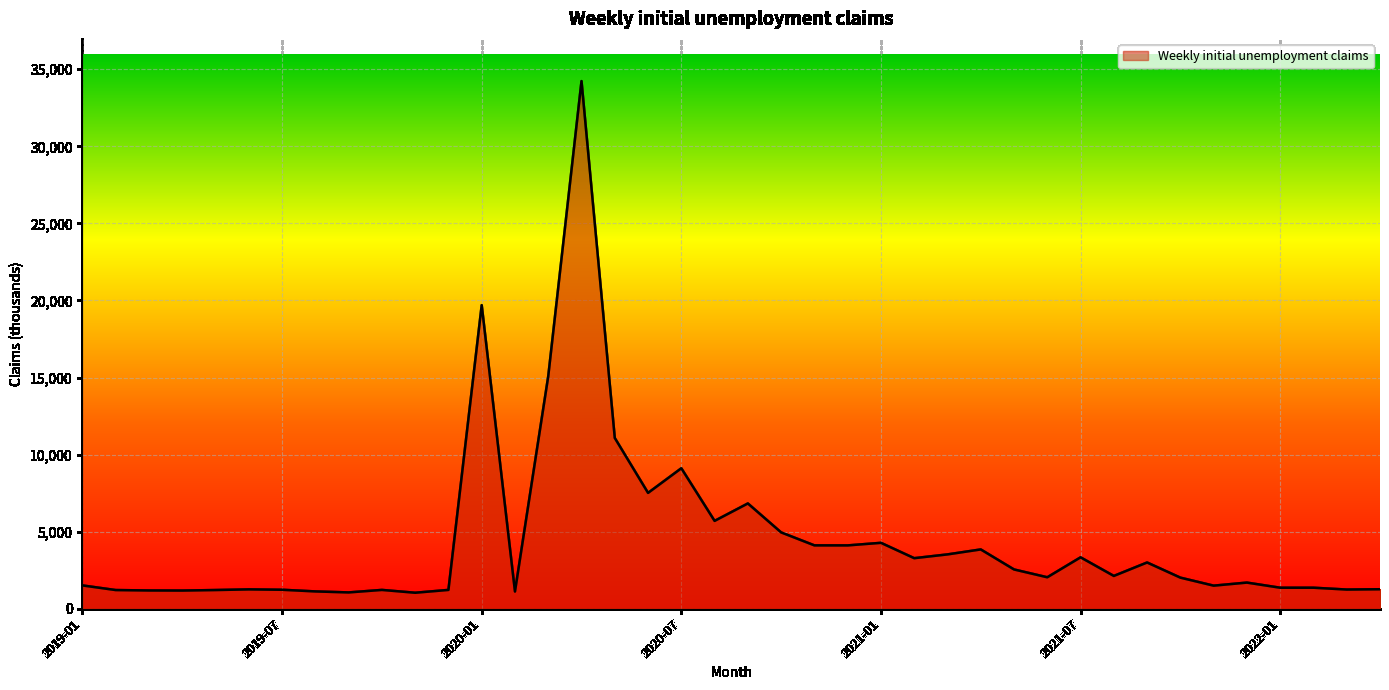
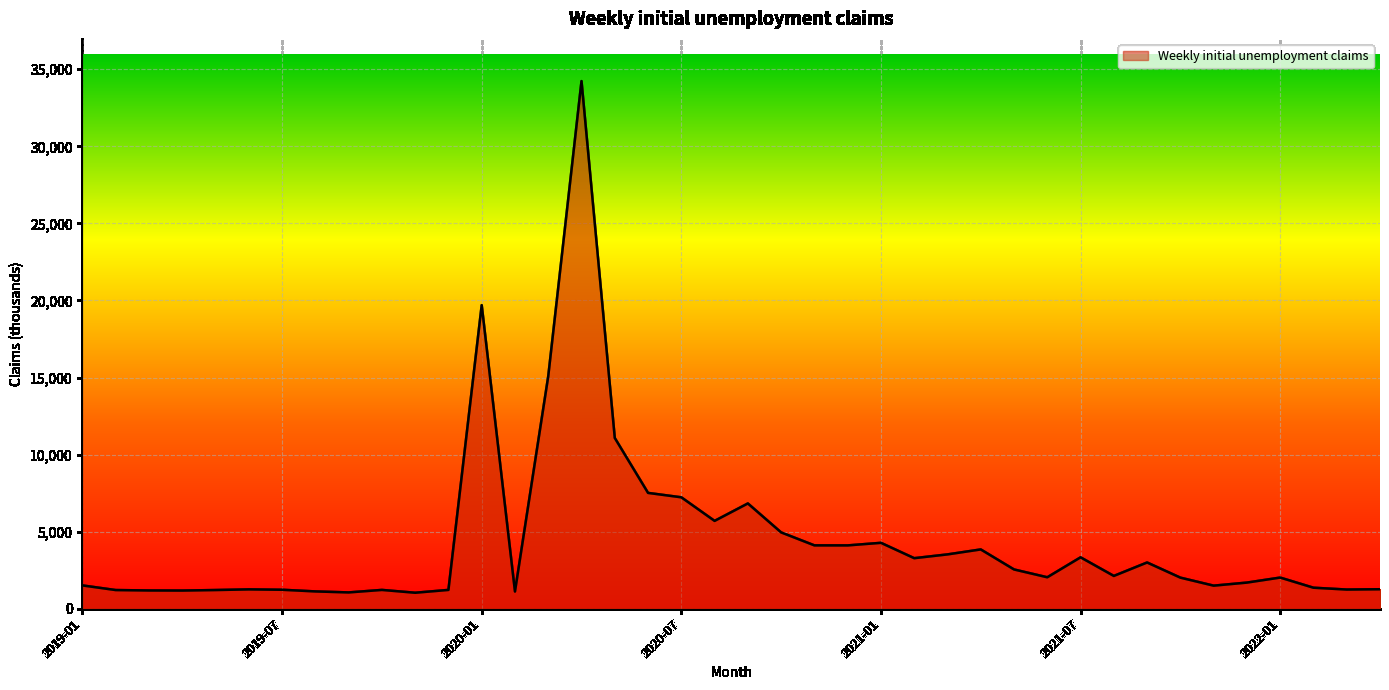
2020-07: 9,100 -> 7,200
2022-01: 1,400 -> 2,000
